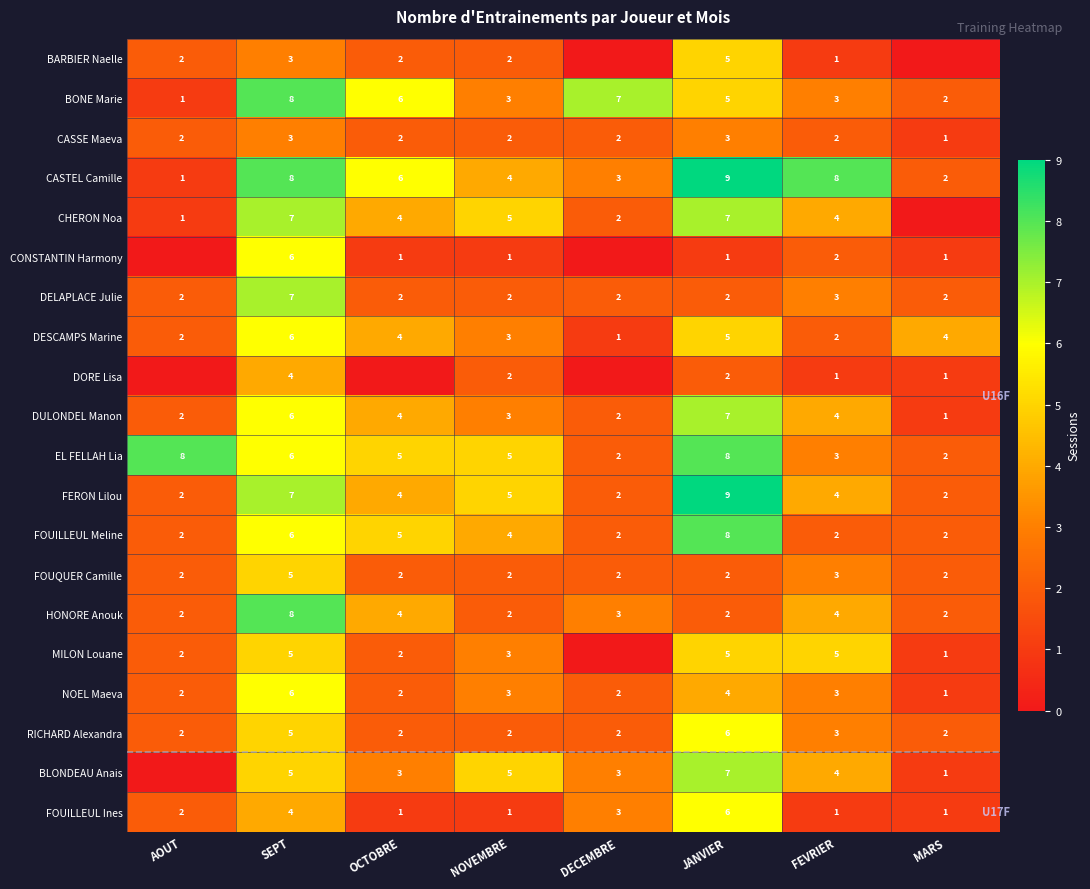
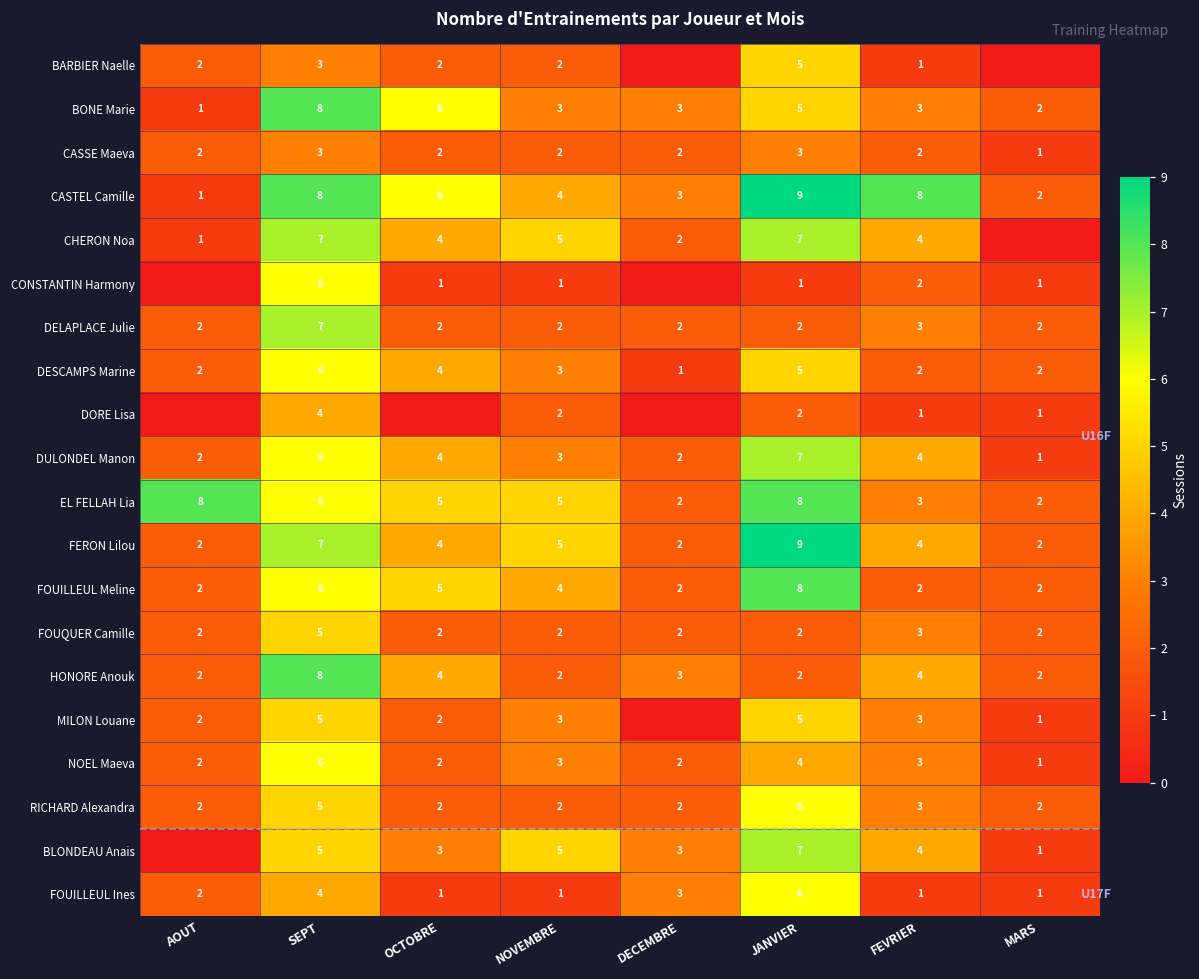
BONE Marie, DECEMBRE: 7 -> 3
DESCAMPS Marine, MARS: 4 -> 2
MILON Louane, FEVRIER: 5 -> 3
